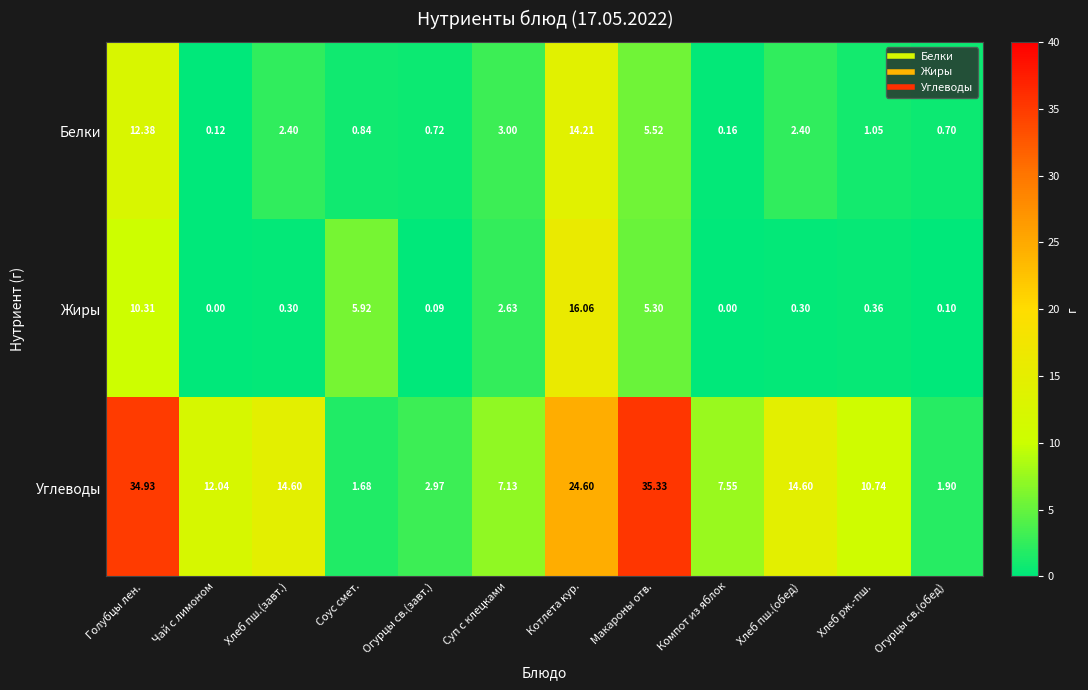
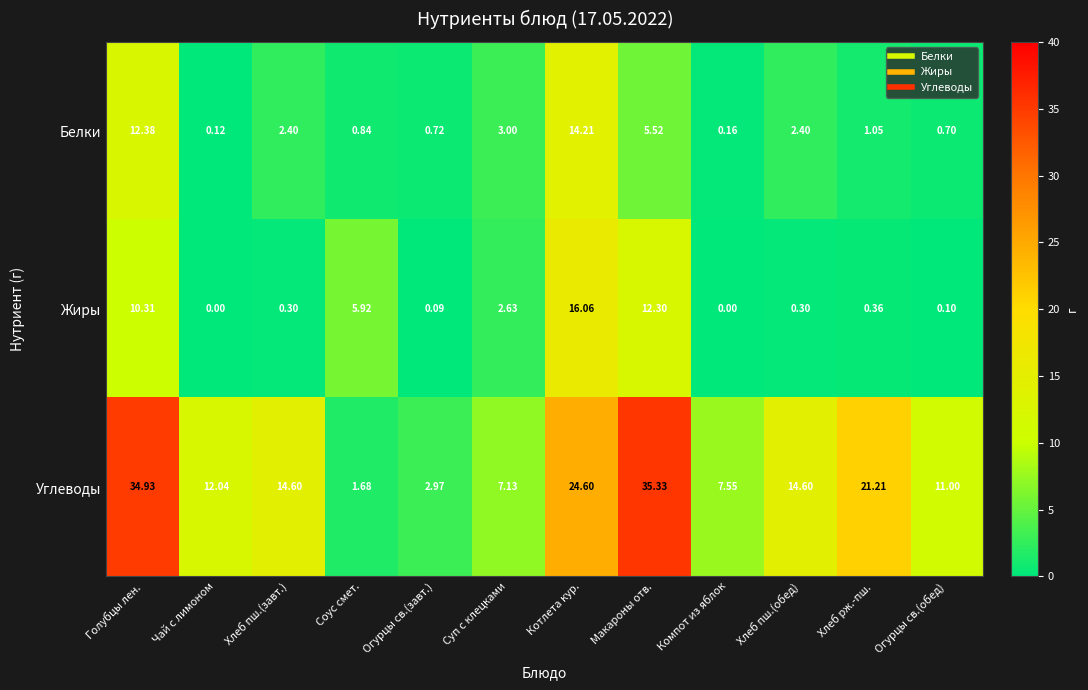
Жиры, Макароны отв.: 5.30 -> 12.30
Углеводы, Хлеб рж.-пш.: 10.74 -> 21.21
Углеводы, Огурцы св.(обед): 1.90 -> 11.00
